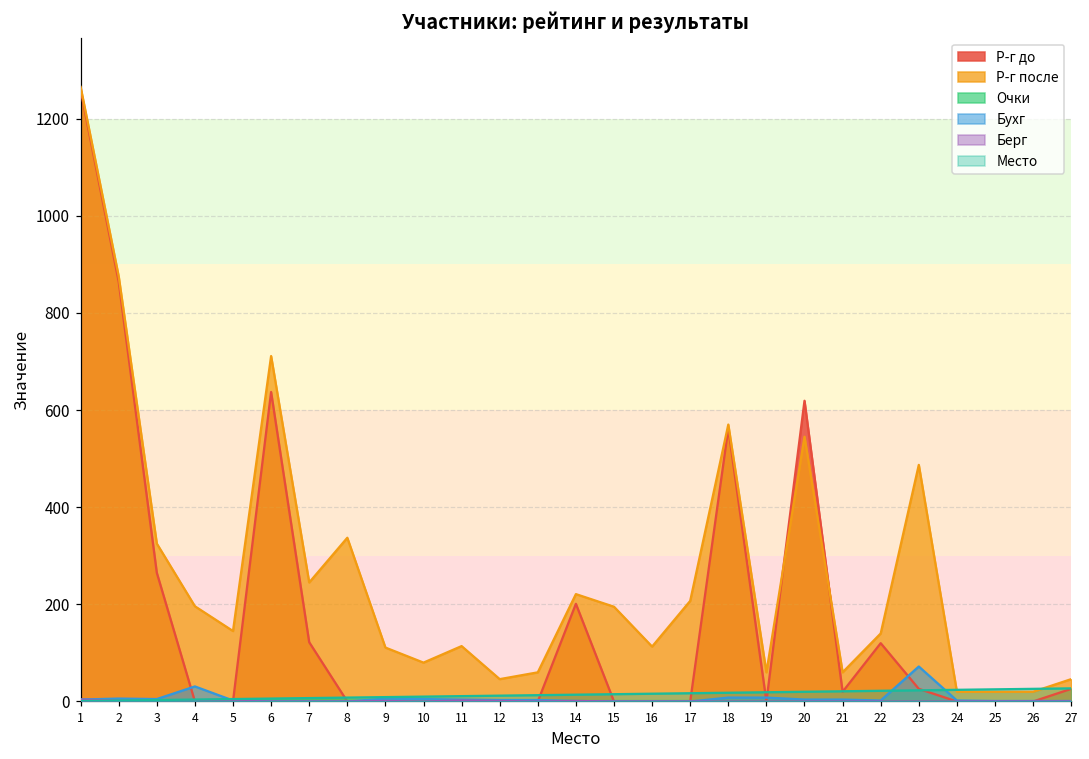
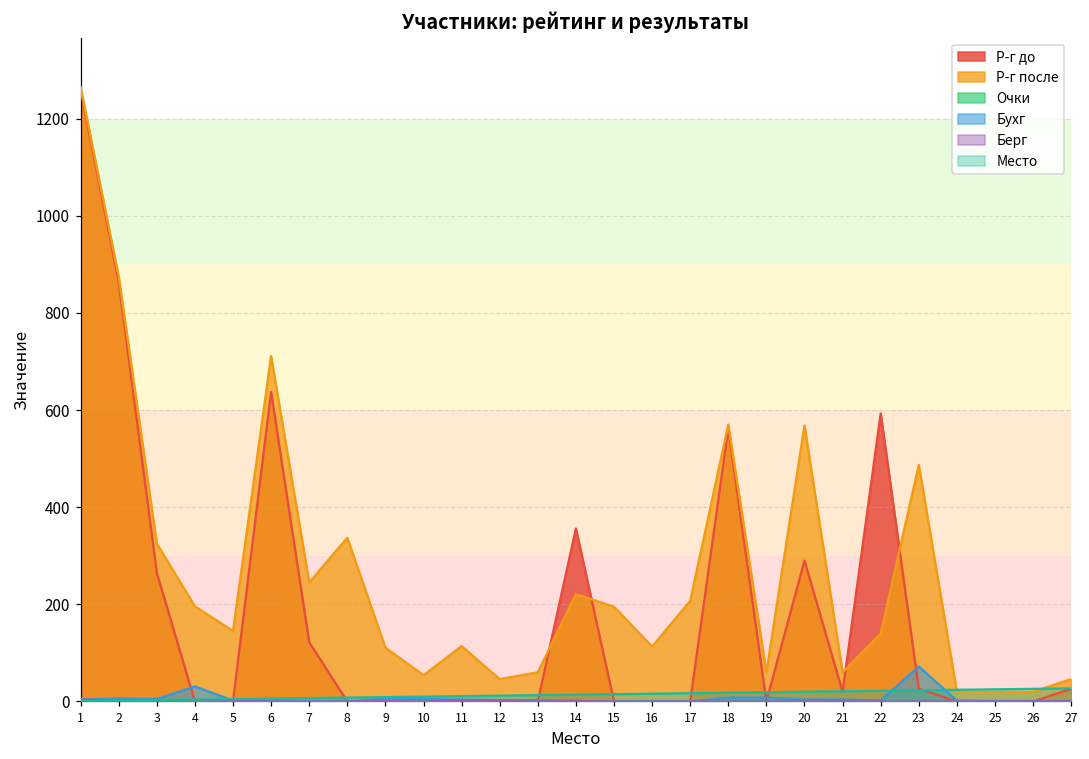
Р-г после, 10: 80 -> 50
Р-г до, 14: 200 -> 360
Р-г до, 20: 620 -> 290
Р-г после, 20: 550 -> 570
Р-г до, 22: 120 -> 590
